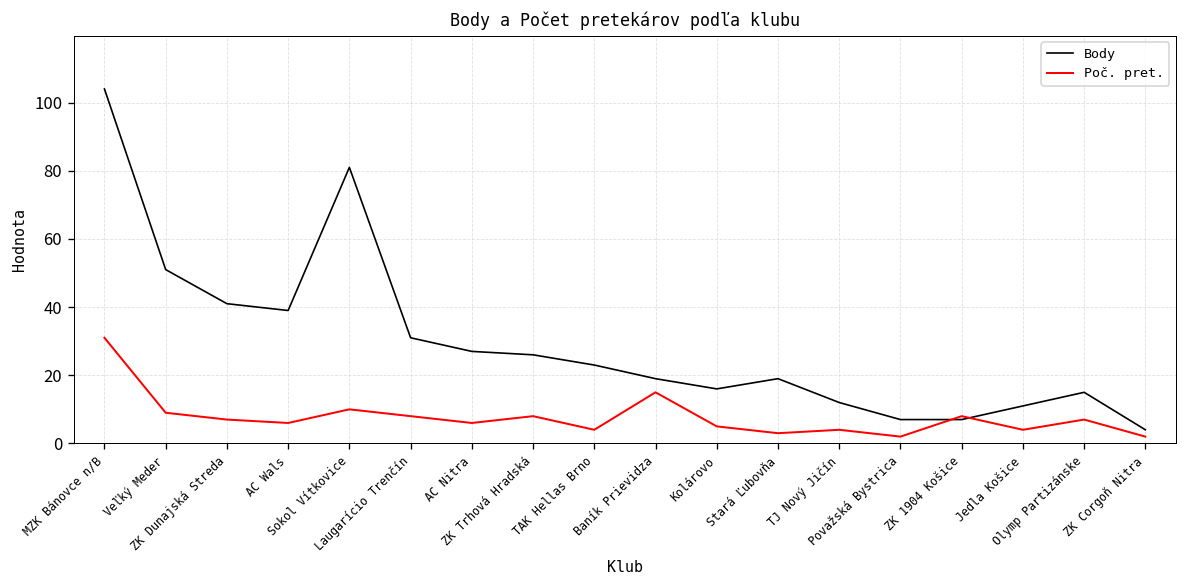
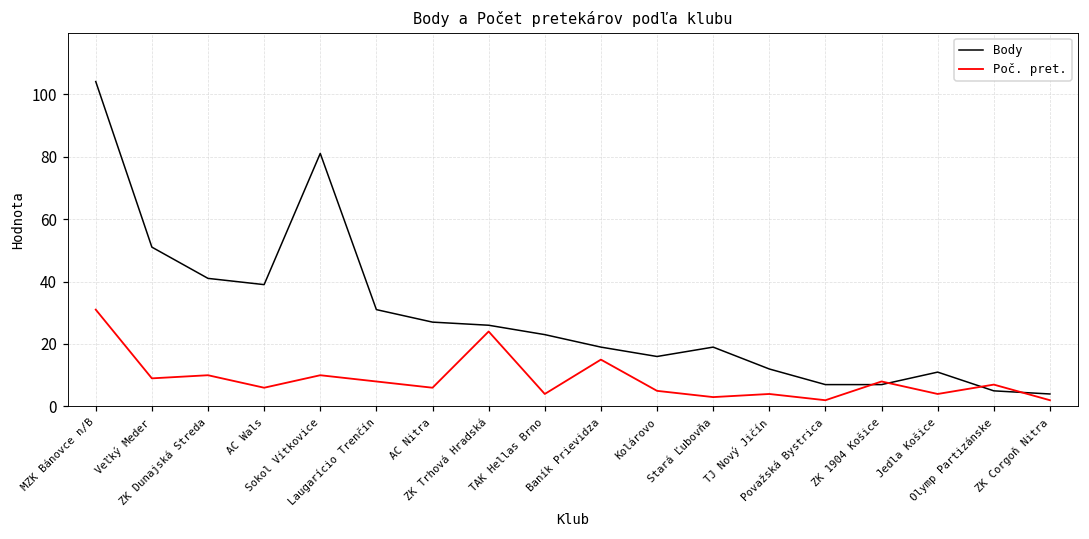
Poč. pret., ZK Dunajská Streda: 7 -> 10
Poč. pret., ZK Trhová Hradská: 8 -> 24
Body, Olymp Partizánske: 15 -> 5
